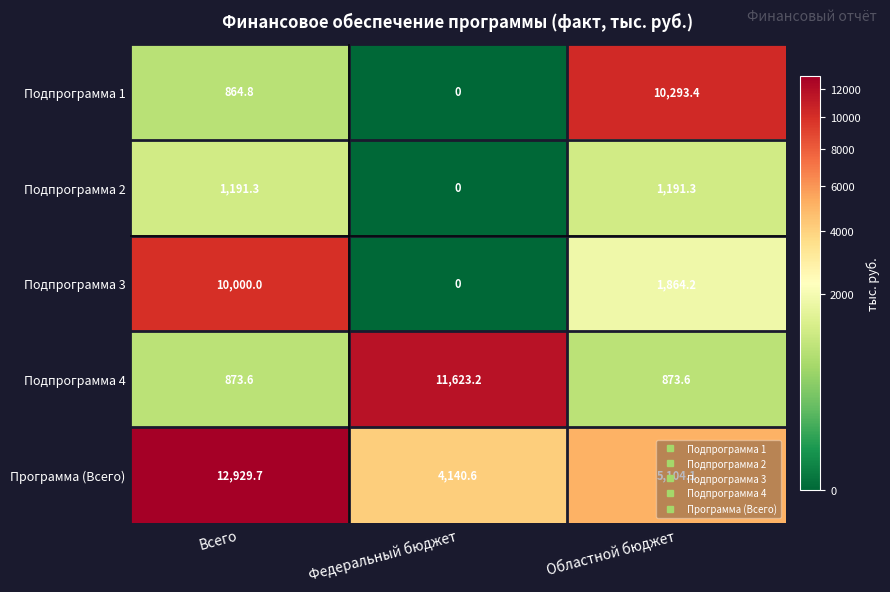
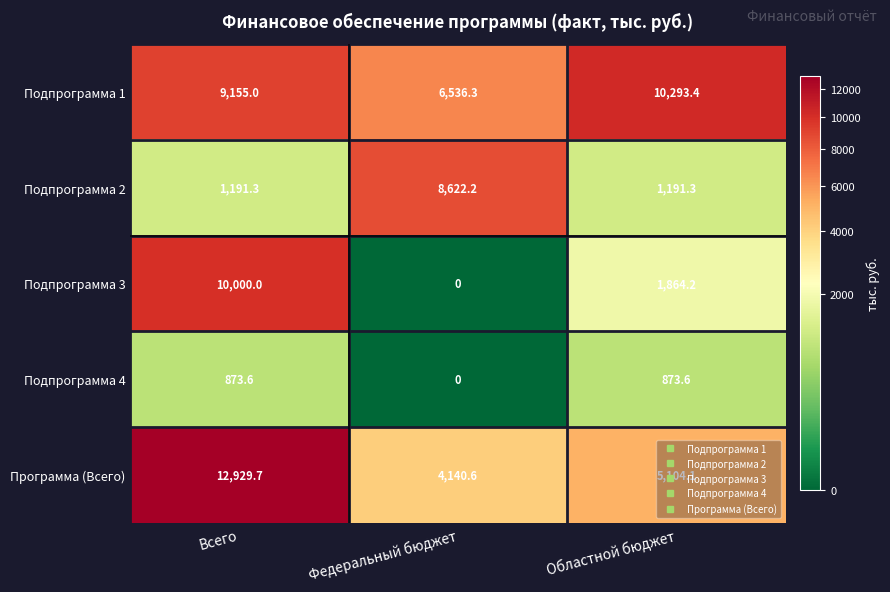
Подпрограмма 1, Всего: 864.8 -> 9,155.0
Подпрограмма 1, Федеральный бюджет: 0 -> 6,536.3
Подпрограмма 2, Федеральный бюджет: 0 -> 8,622.2
Подпрограмма 4, Федеральный бюджет: 11,623.2 -> 0
